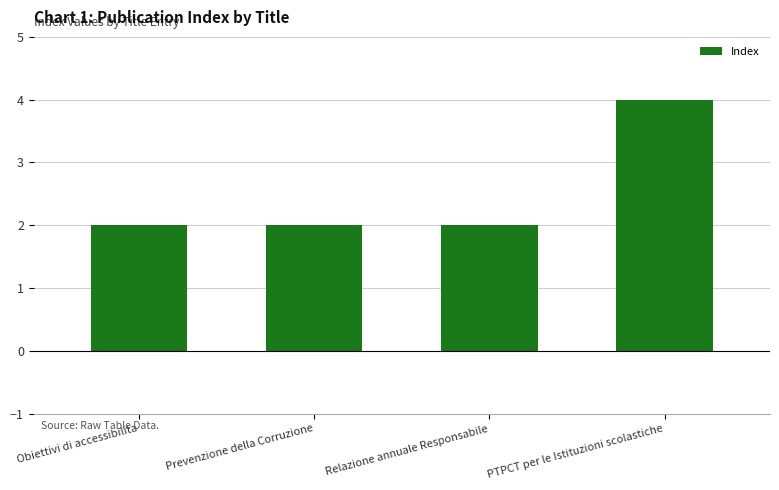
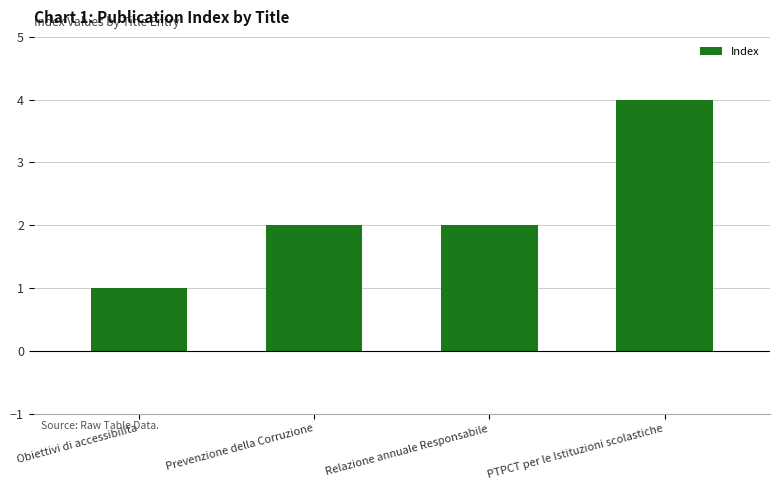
Obiettivi di accessibilita: 2 -> 1
